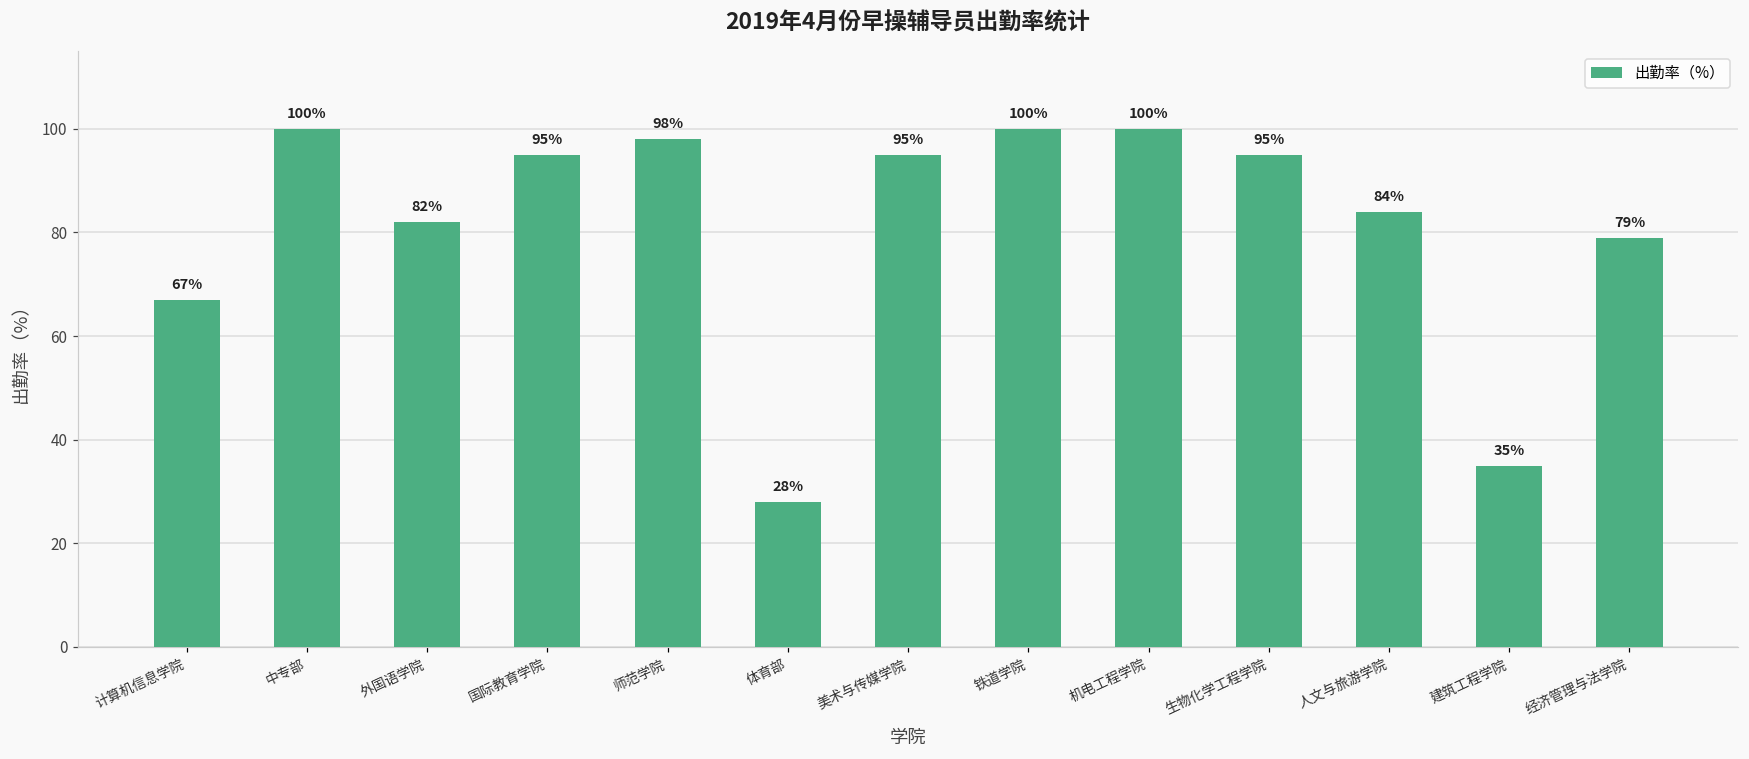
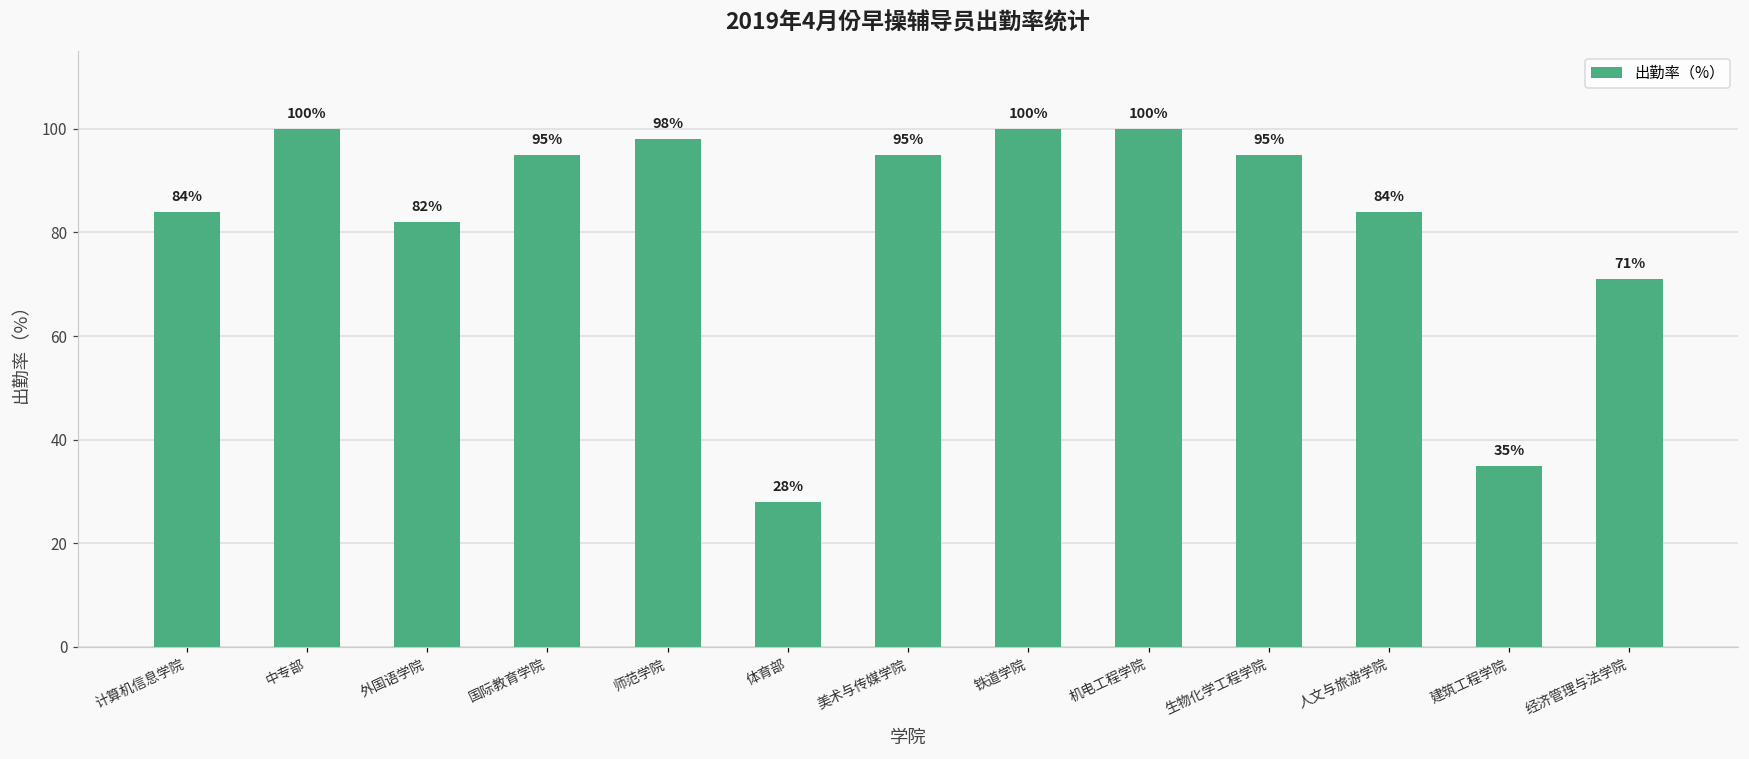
计算机信息学院: 67% -> 84%
经济管理与法学院: 79% -> 71%
